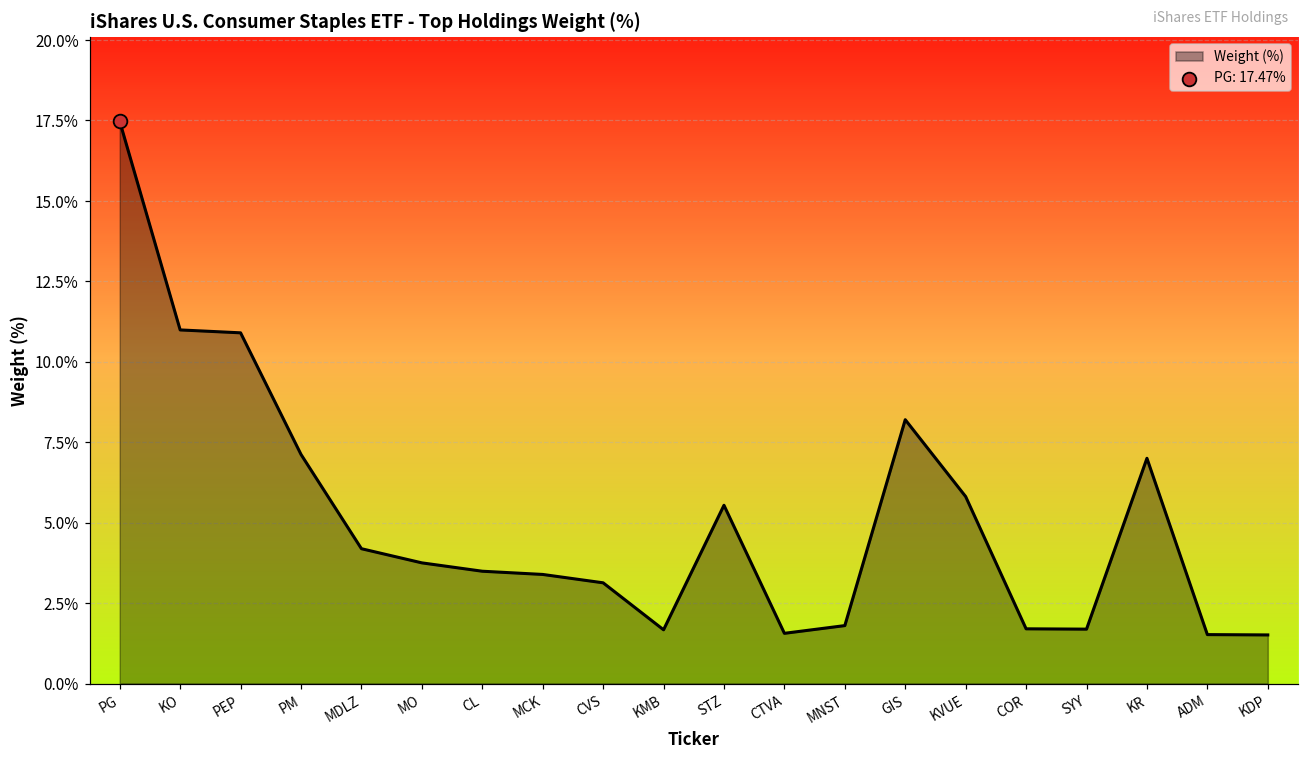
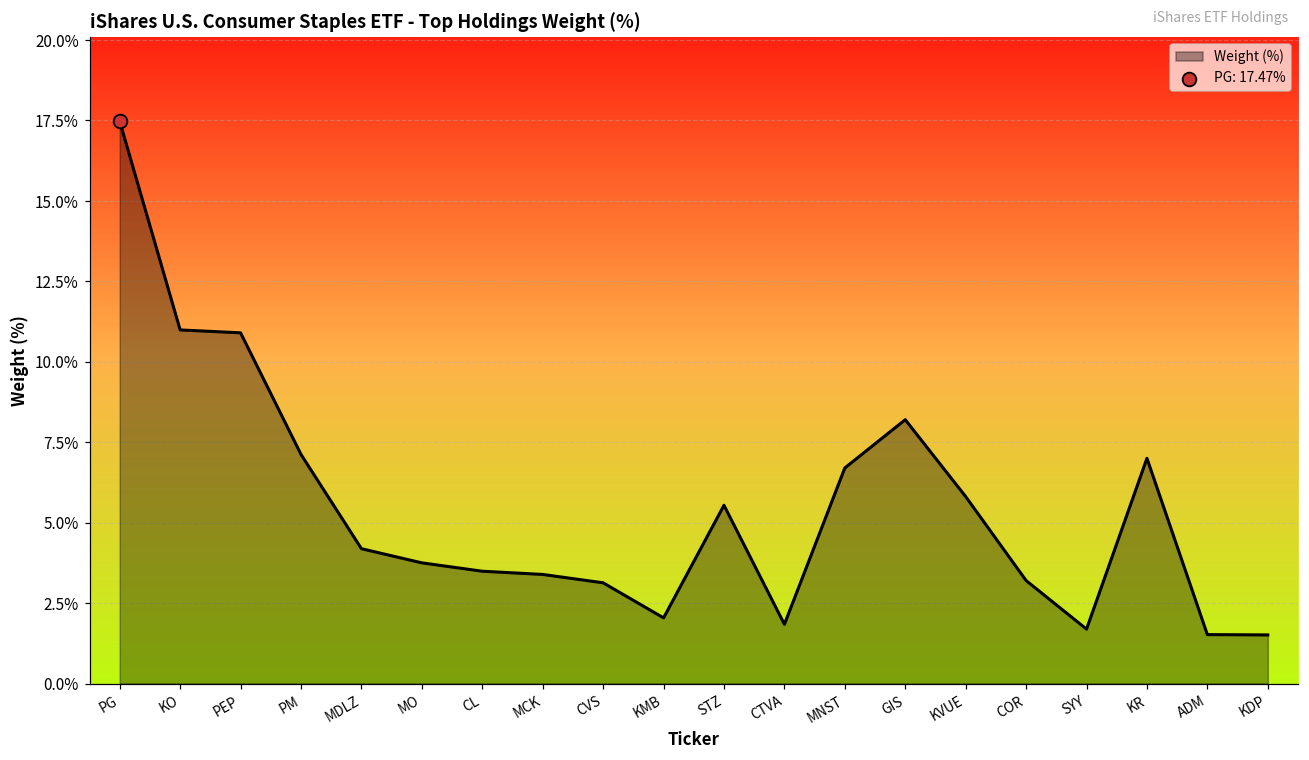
Weight (%), KMB: 1.7% -> 2.0%
Weight (%), CTVA: 1.6% -> 1.8%
Weight (%), MNST: 1.8% -> 6.7%
Weight (%), COR: 1.7% -> 3.2%
